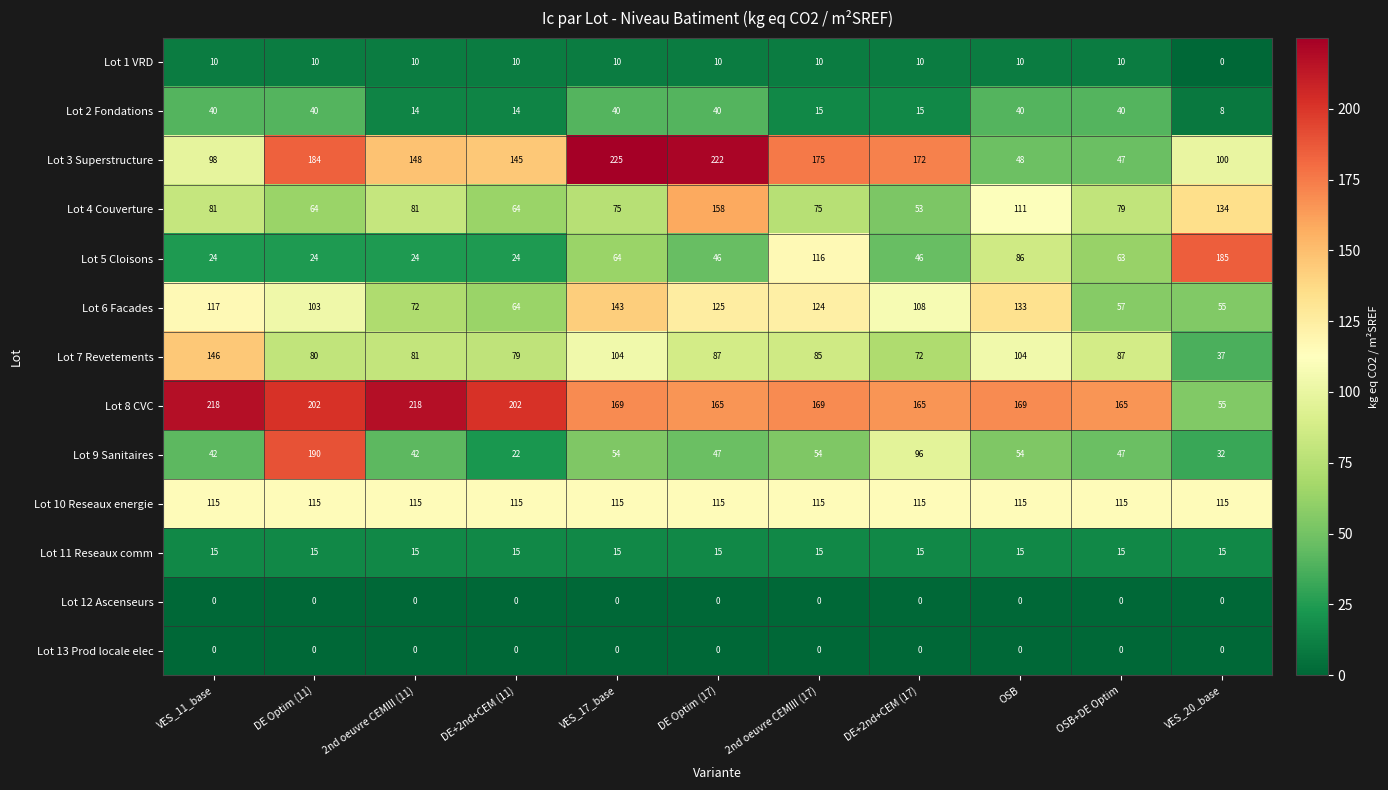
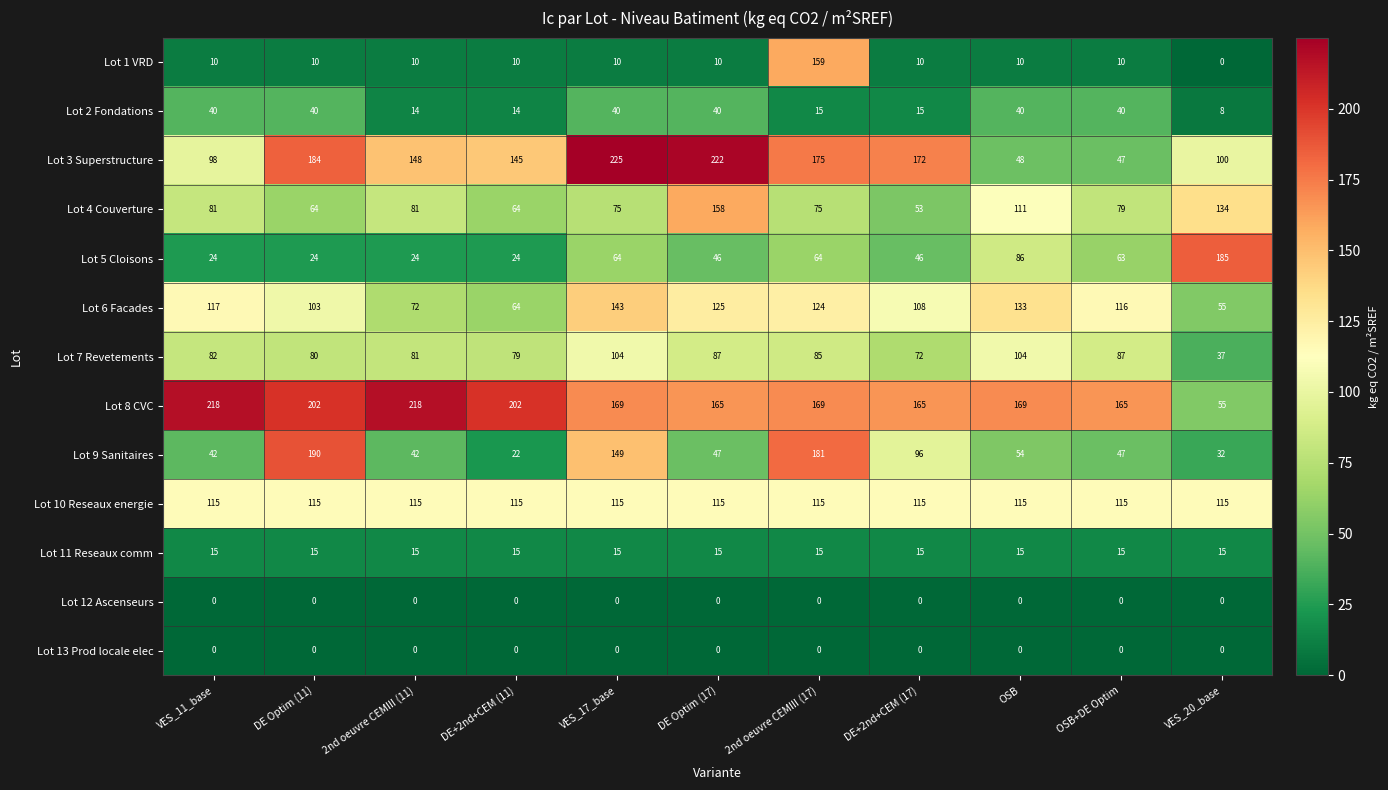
Lot 1 VRD, 2nd oeuvre CEMIII (17): 10 -> 159
Lot 5 Cloisons, 2nd oeuvre CEMIII (17): 116 -> 64
Lot 6 Facades, OSB+DE Optim: 57 -> 116
Lot 7 Revetements, VES_11_base: 146 -> 82
Lot 9 Sanitaires, VES_17_base: 54 -> 149
Lot 9 Sanitaires, 2nd oeuvre CEMIII (17): 54 -> 181
